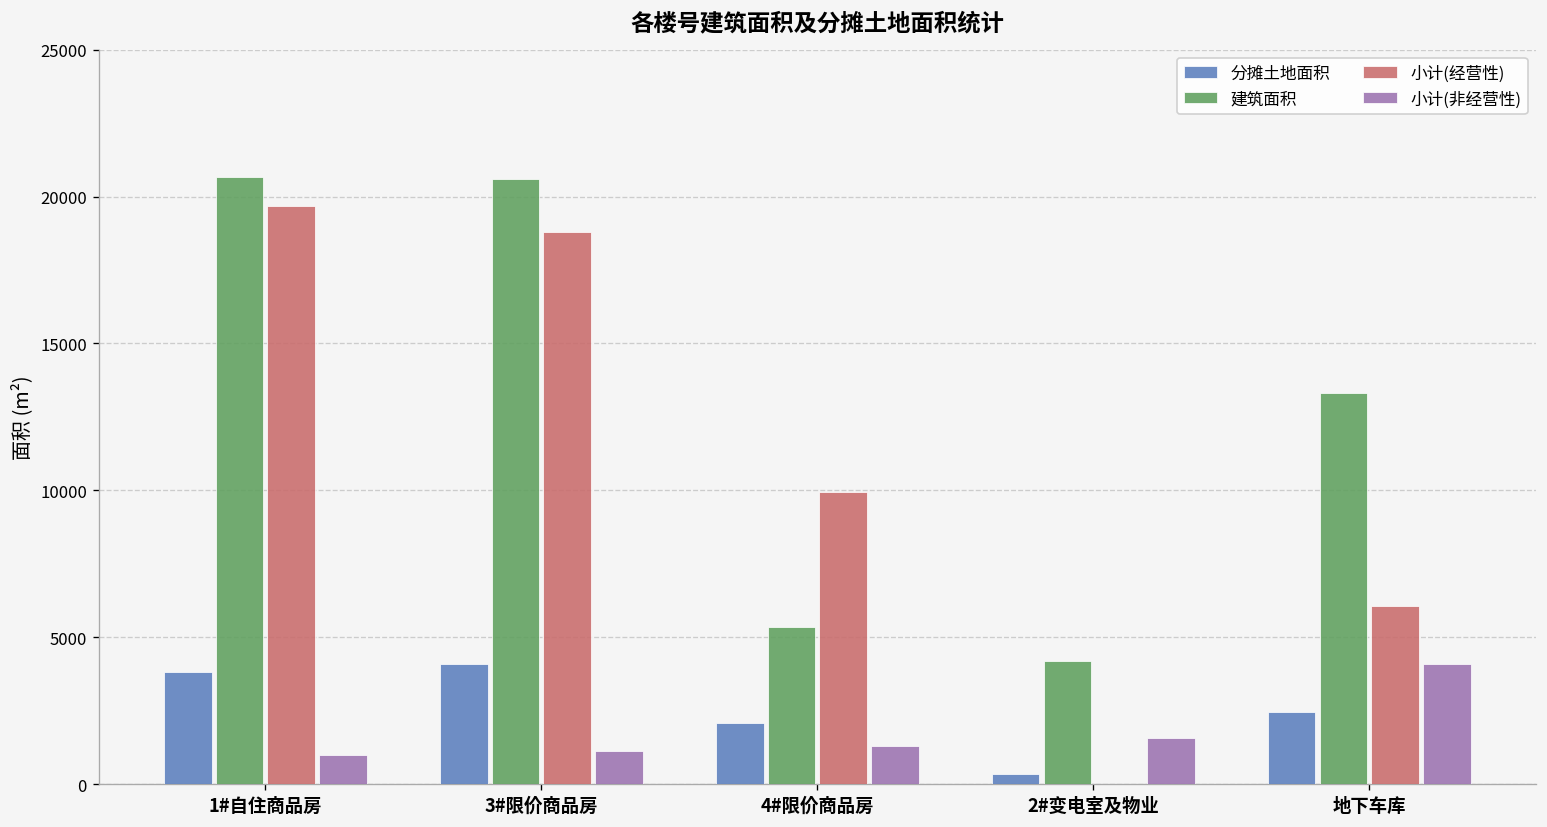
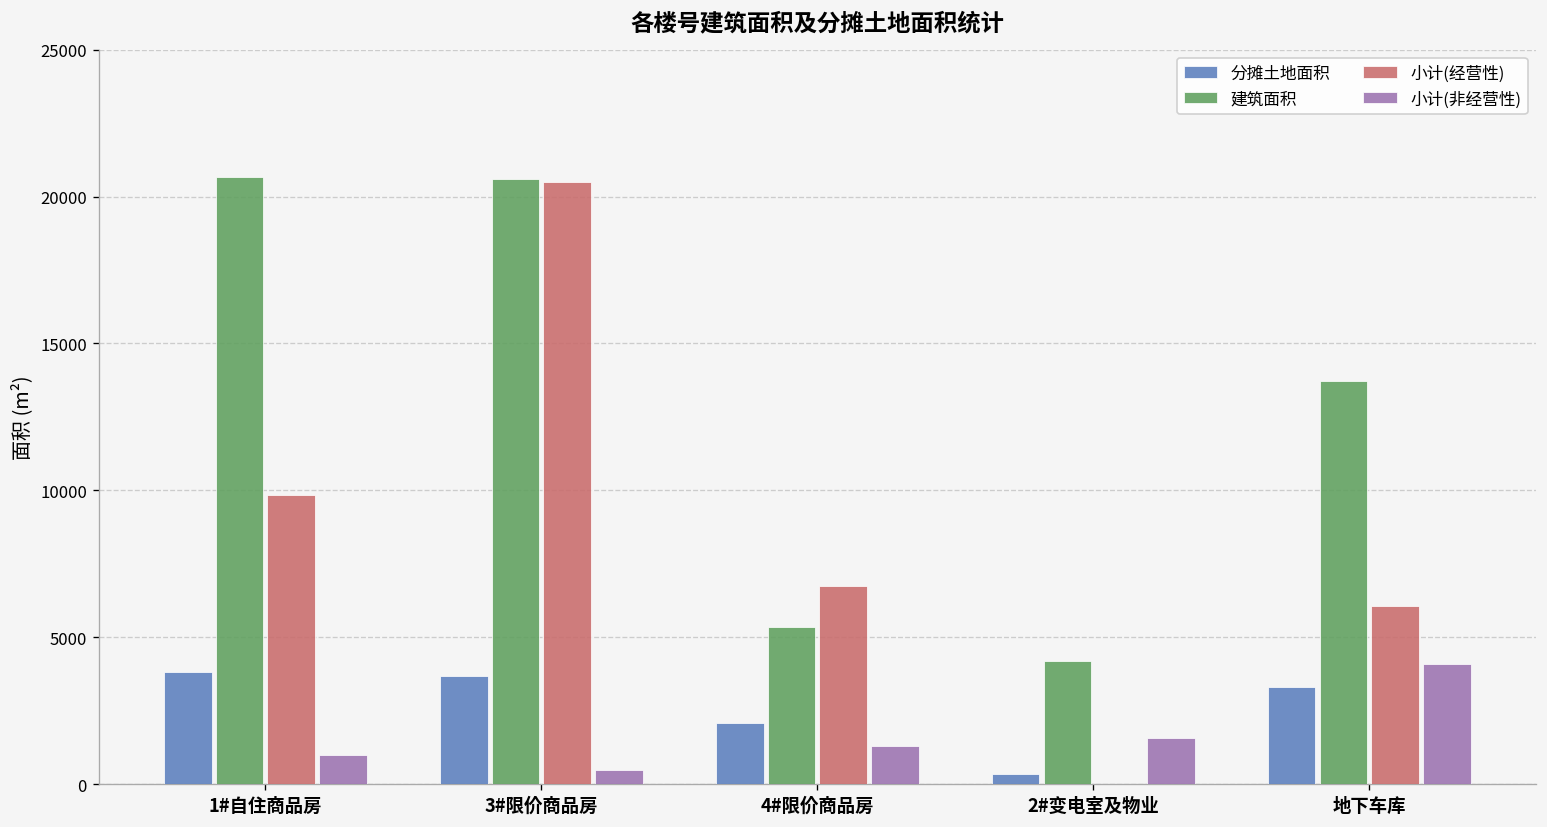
小计(经营性), 1#自住商品房: 19700 -> 9800
分摊土地面积, 3#限价商品房: 4100 -> 3700
小计(经营性), 3#限价商品房: 18800 -> 20500
小计(非经营性), 3#限价商品房: 1100 -> 500
小计(经营性), 4#限价商品房: 9900 -> 6800
分摊土地面积, 地下车库: 2500 -> 3300
建筑面积, 地下车库: 13300 -> 13700
